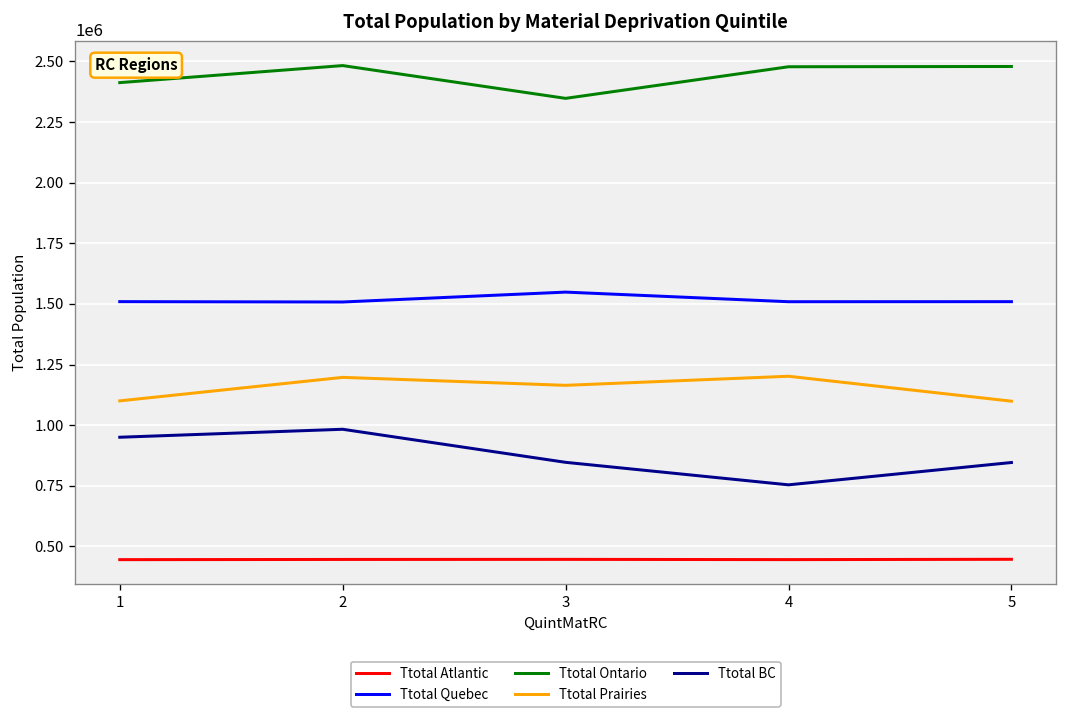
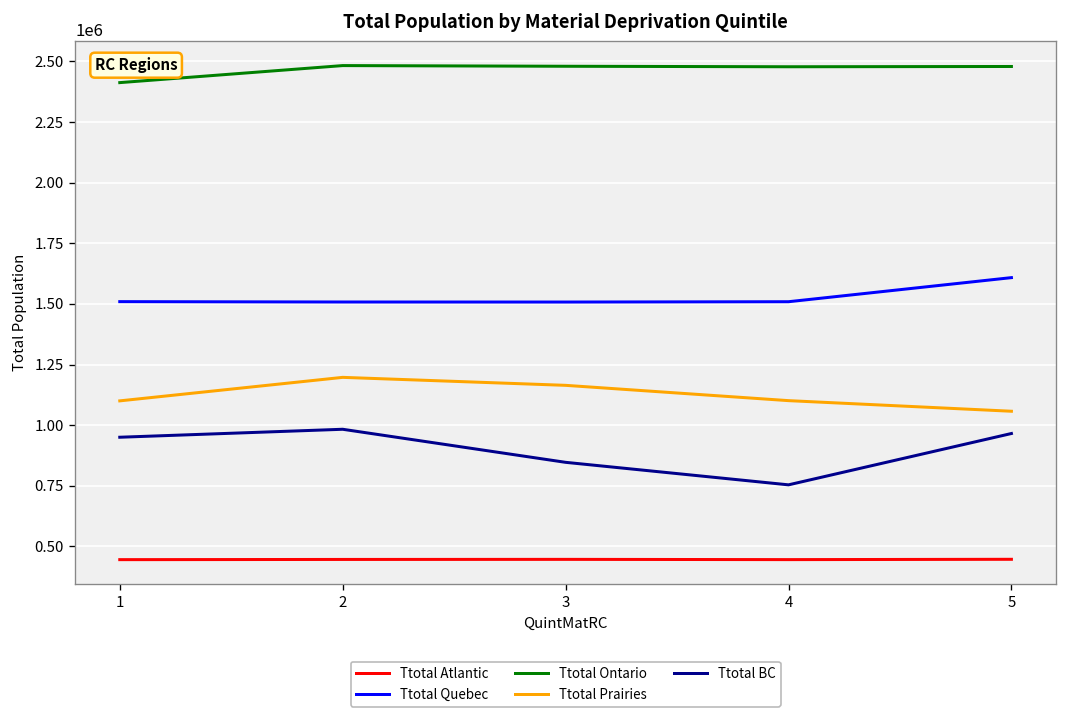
Ttotal Quebec, 3: 1550000 -> 1510000
Ttotal Ontario, 3: 2350000 -> 2480000
Ttotal Prairies, 4: 1200000 -> 1100000
Ttotal Quebec, 5: 1510000 -> 1610000
Ttotal Prairies, 5: 1100000 -> 1060000
Ttotal BC, 5: 850000 -> 970000
